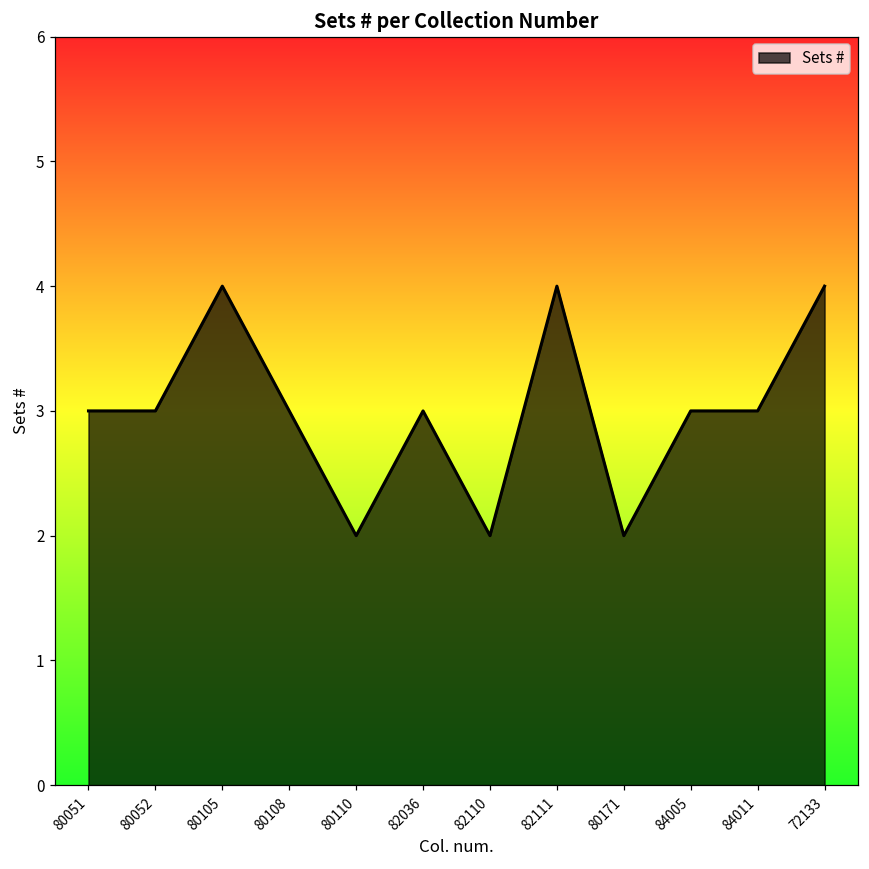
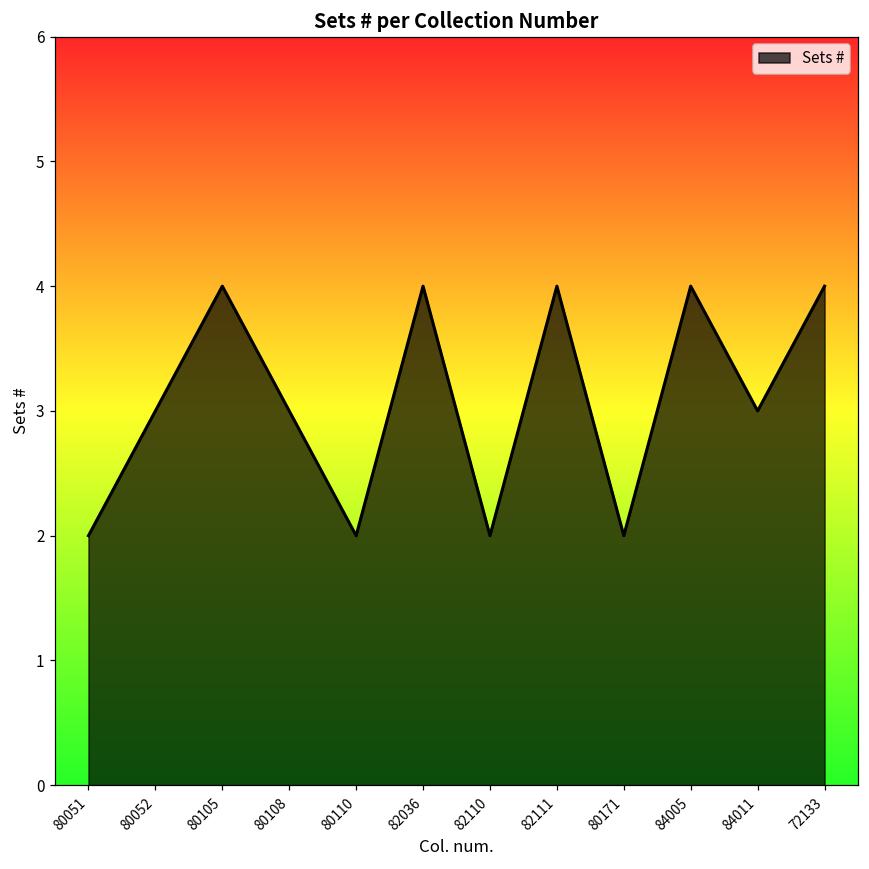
80051: 3 -> 2
82036: 3 -> 4
84005: 3 -> 4
